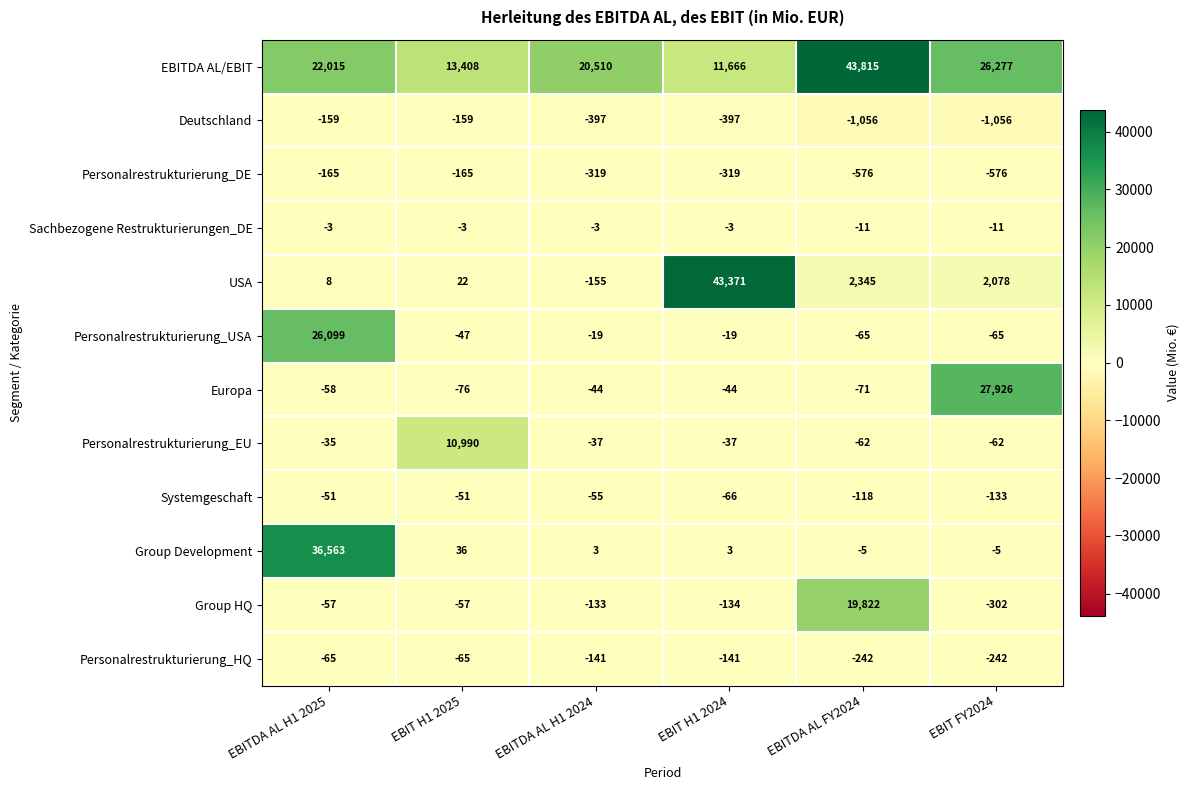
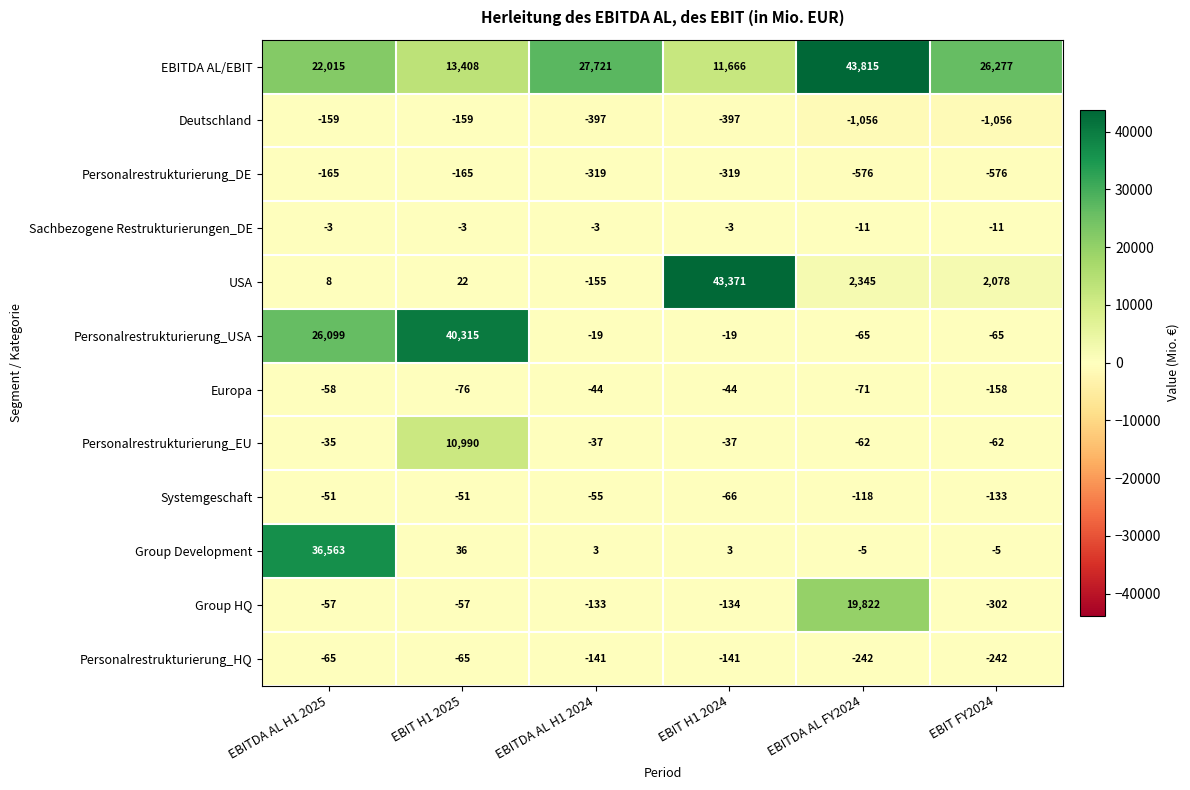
EBITDA AL/EBIT, EBITDA AL H1 2024: 20,510 -> 27,721
Personalrestrukturierung_USA, EBIT H1 2025: -47 -> 40,315
Europa, EBIT FY2024: 27,926 -> -158
